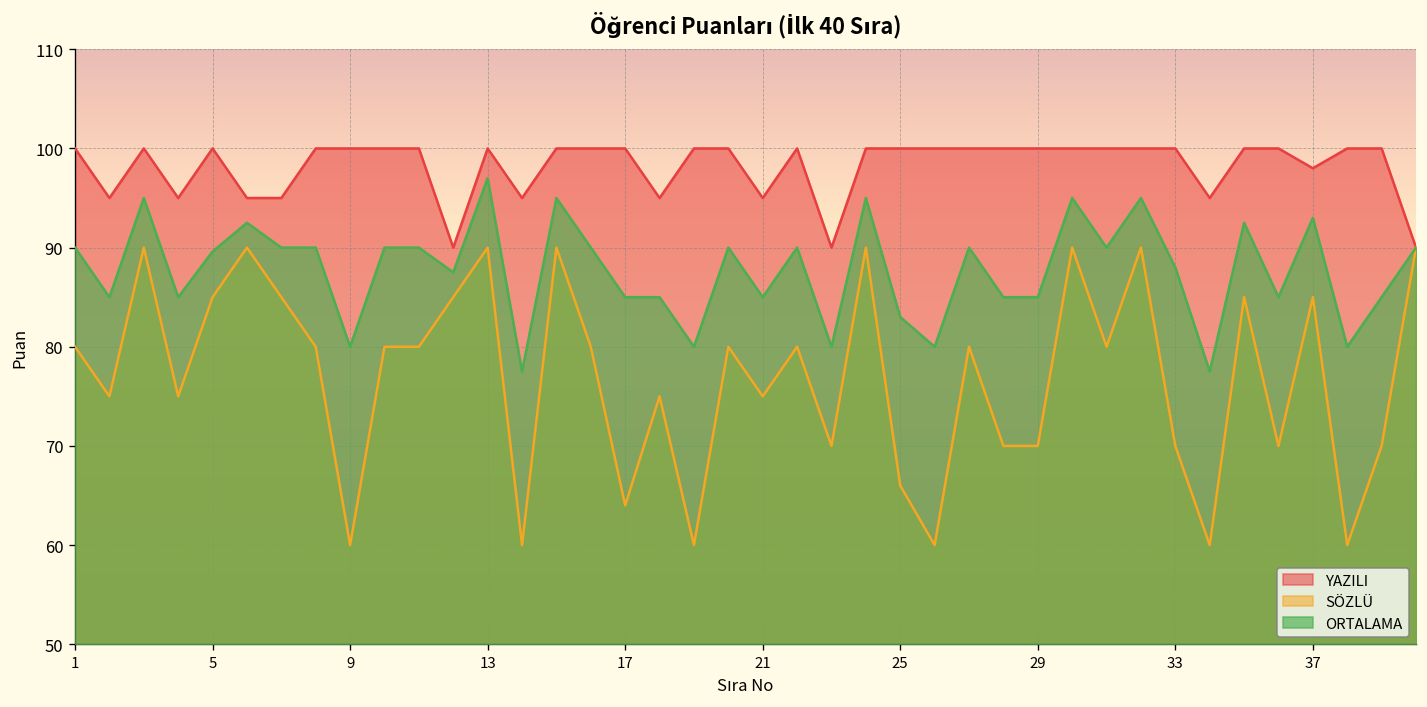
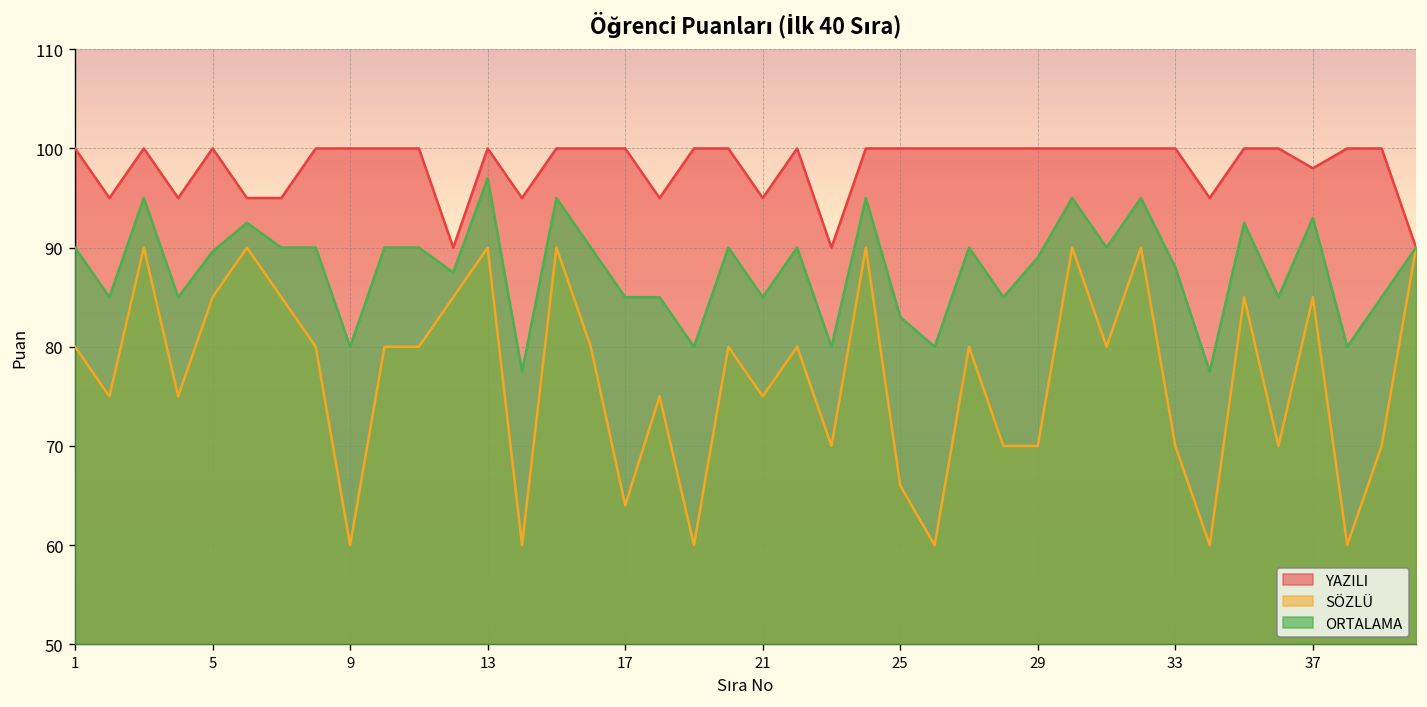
ORTALAMA, 29: 85 -> 89
